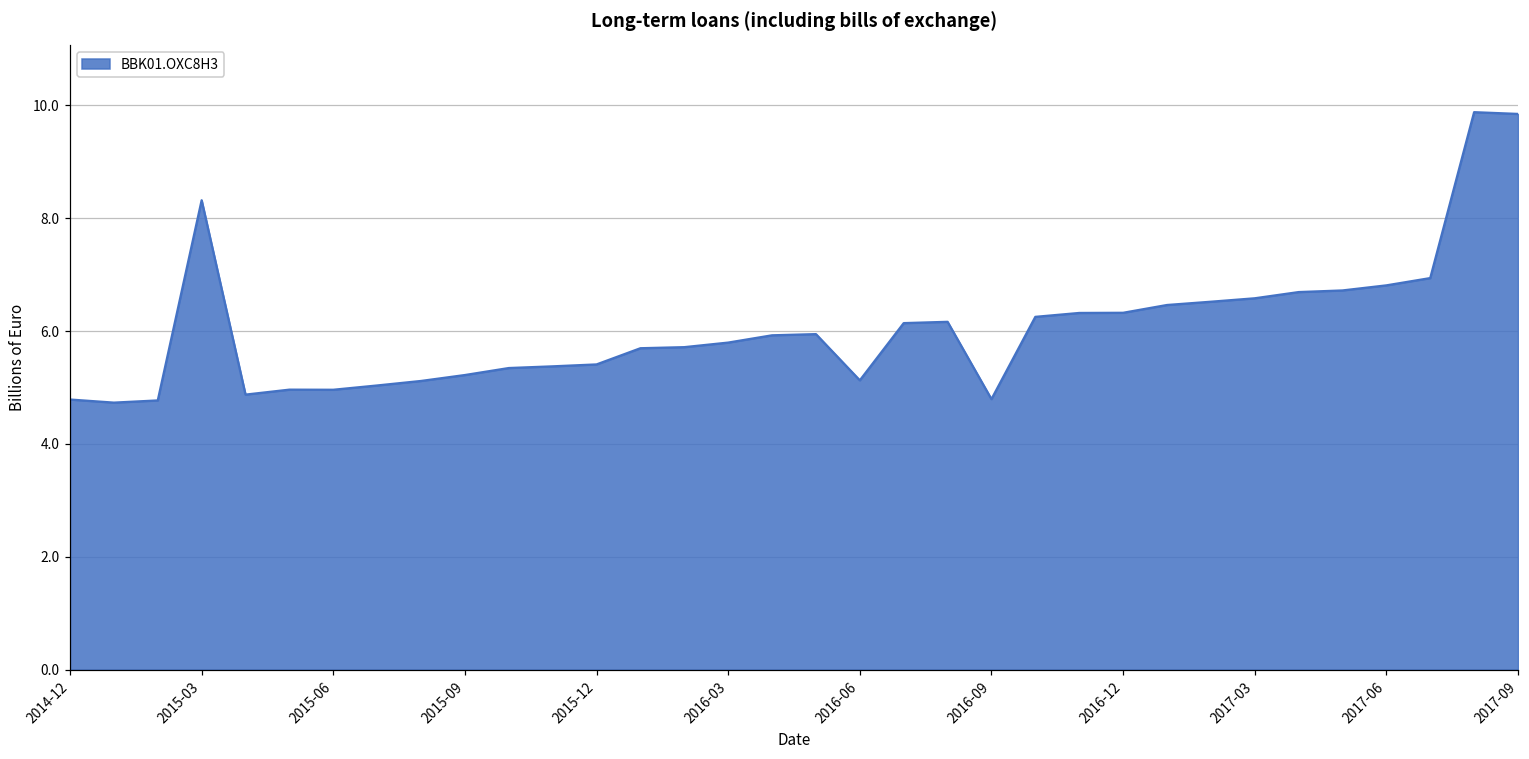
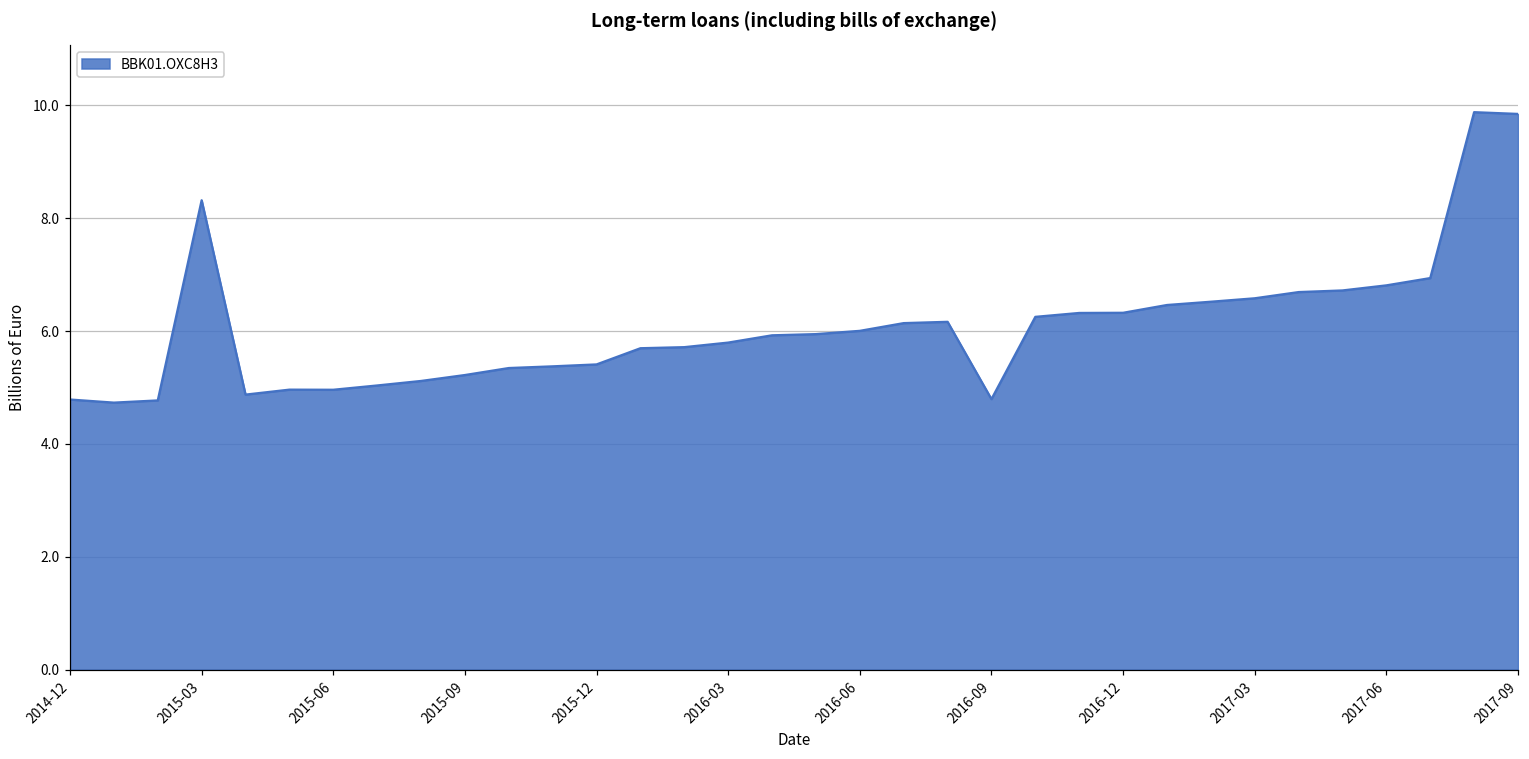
2016-06: 5.1 -> 6.0
